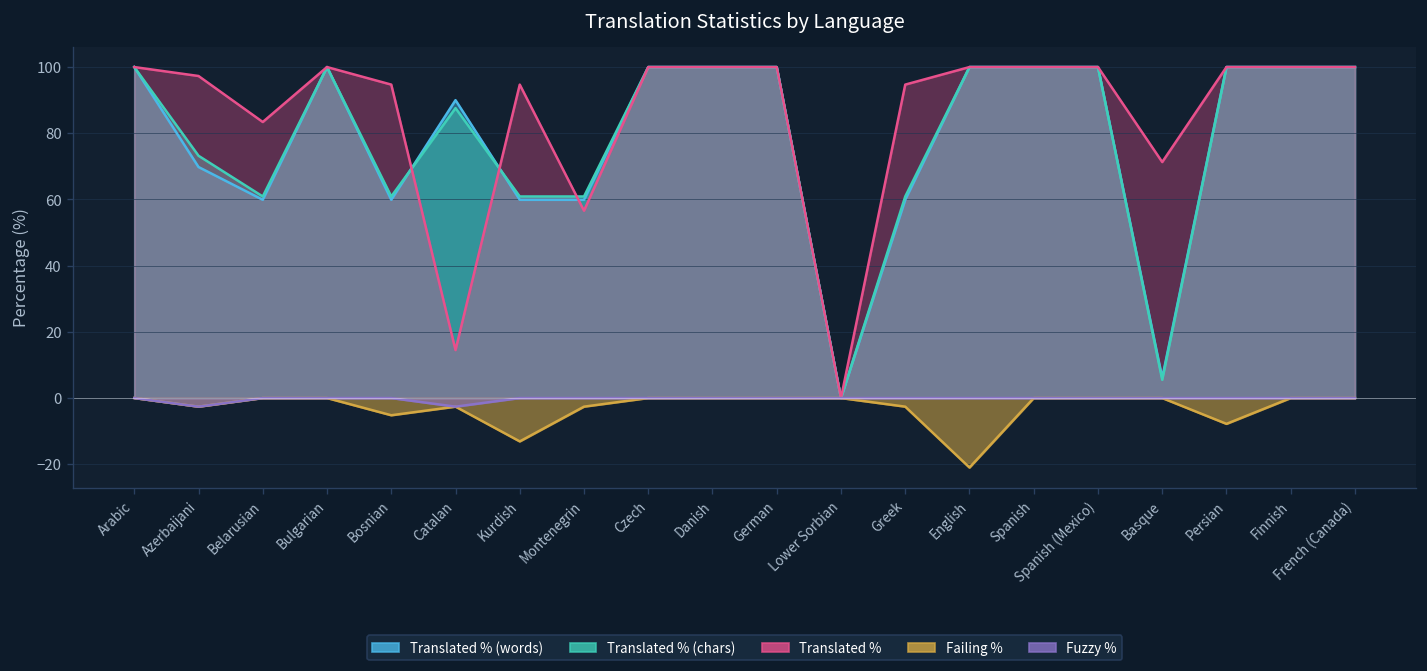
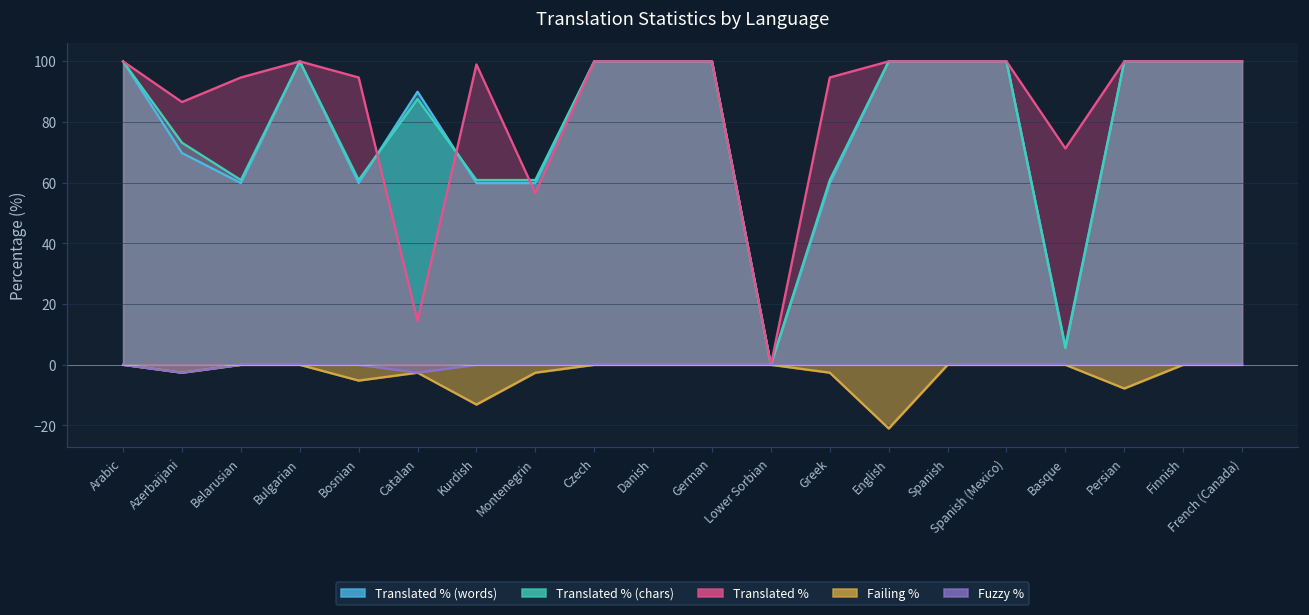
Translated %, Azerbaijani: 97 -> 87
Translated %, Belarusian: 83 -> 95
Translated %, Kurdish: 95 -> 99
